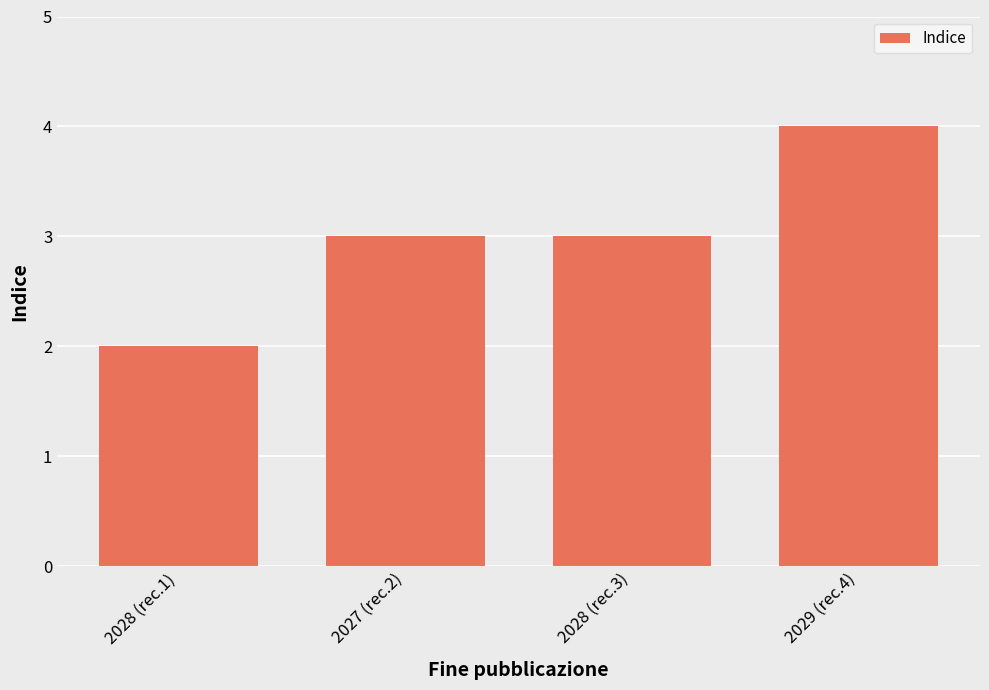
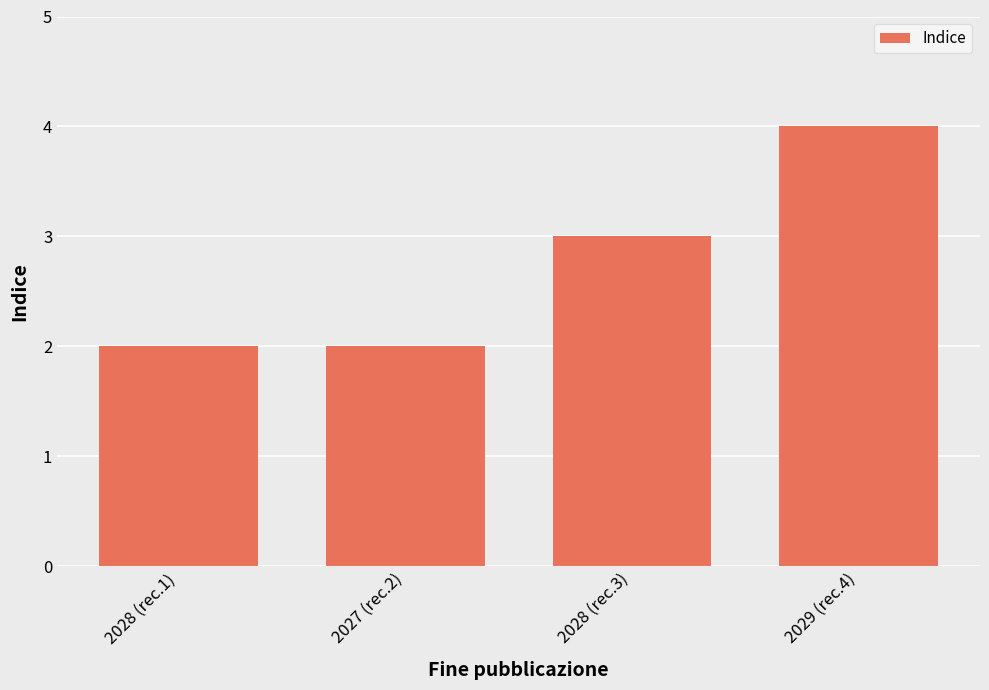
2027 (rec.2): 3 -> 2
